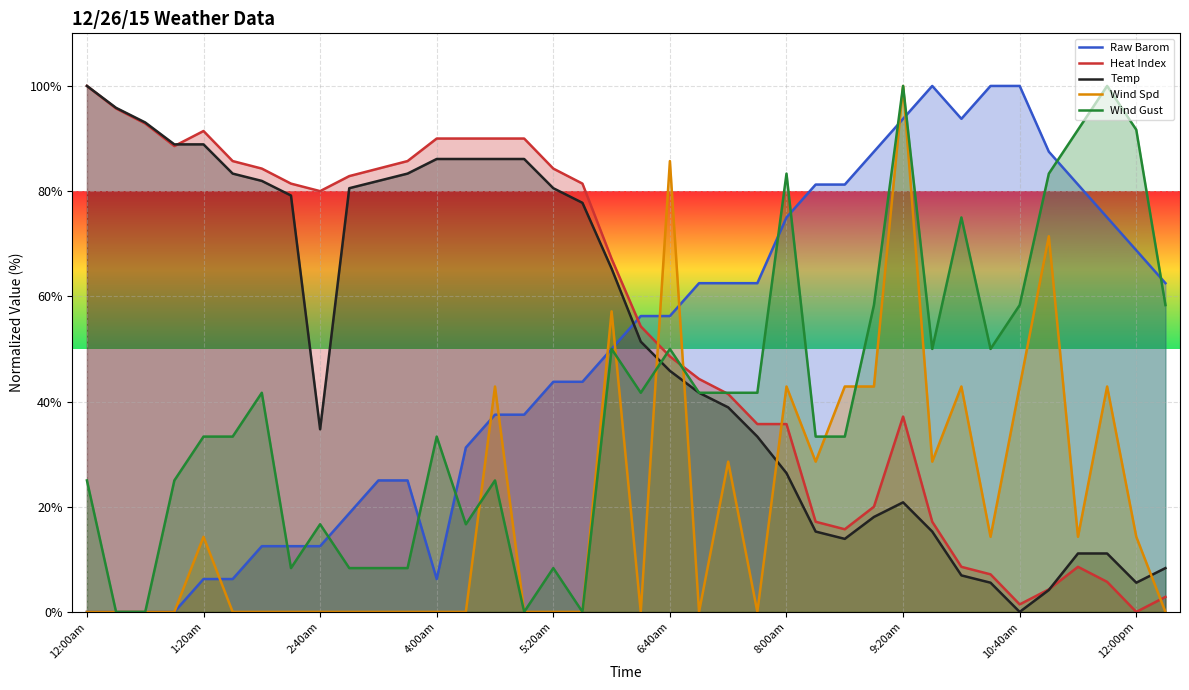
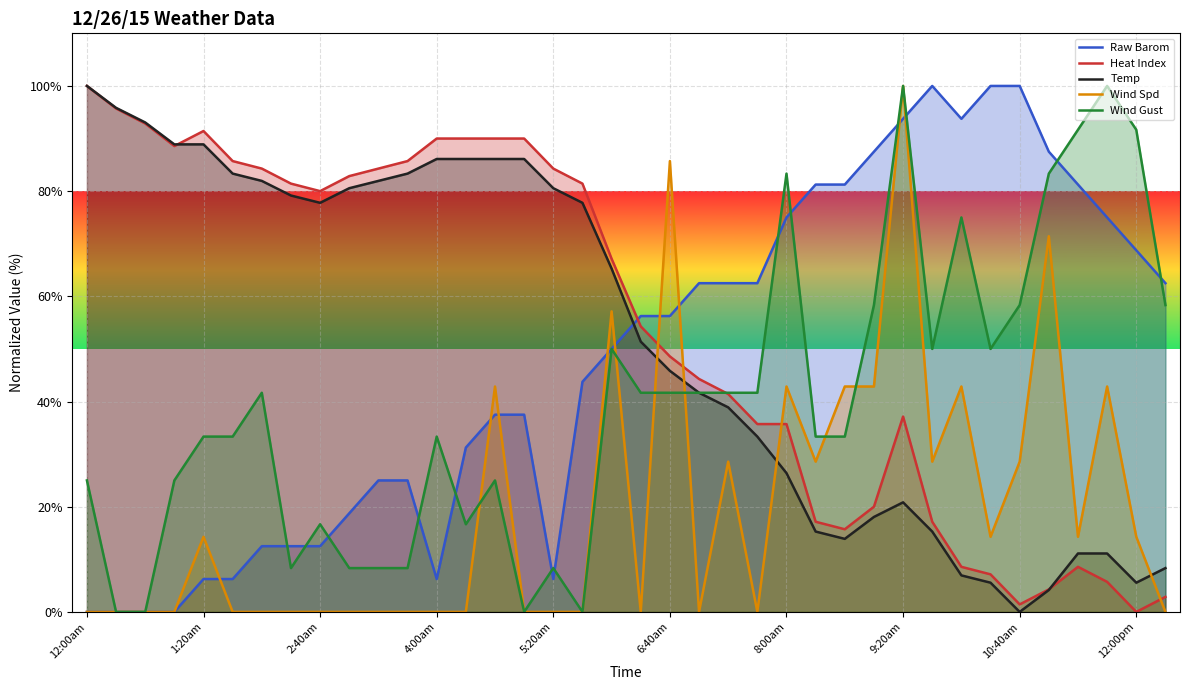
Temp, 2:40am: 35% -> 78%
Raw Barom, 5:20am: 44% -> 6%
Wind Gust, 6:40am: 50% -> 42%
Wind Spd, 10:40am: 43% -> 29%
